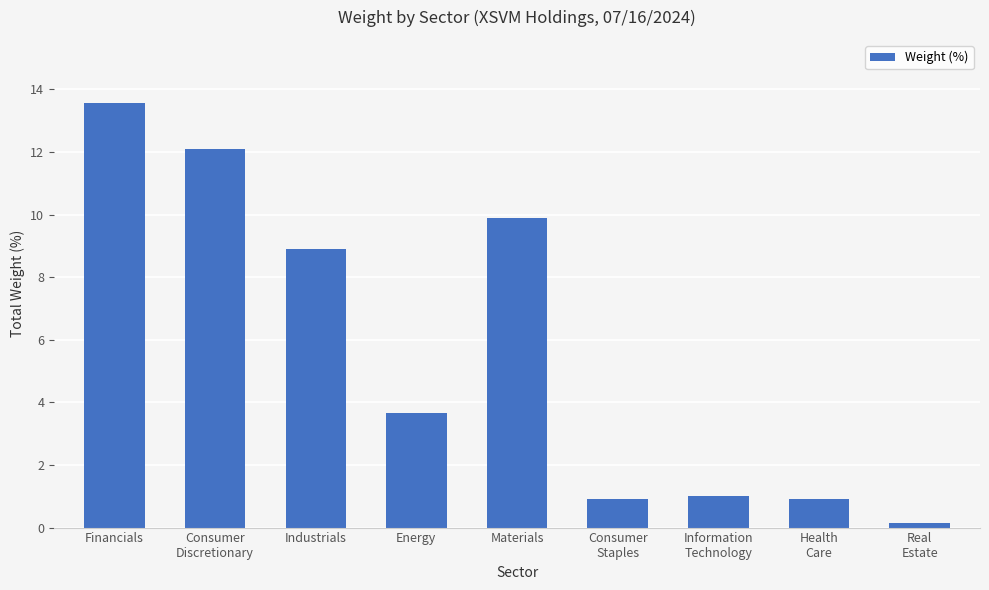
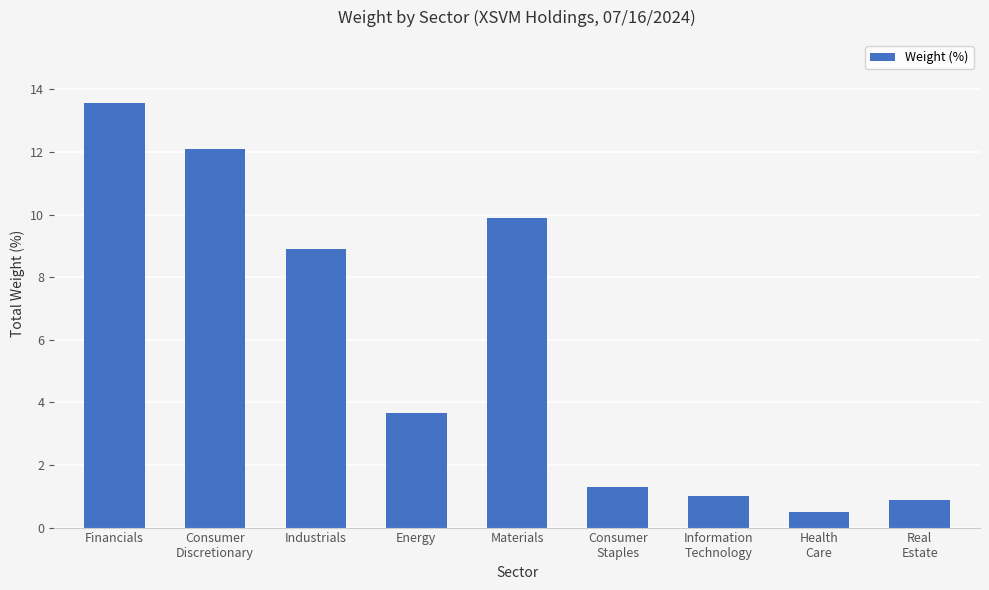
Consumer Staples: 0.9 -> 1.3
Health Care: 0.9 -> 0.5
Real Estate: 0.2 -> 0.9
